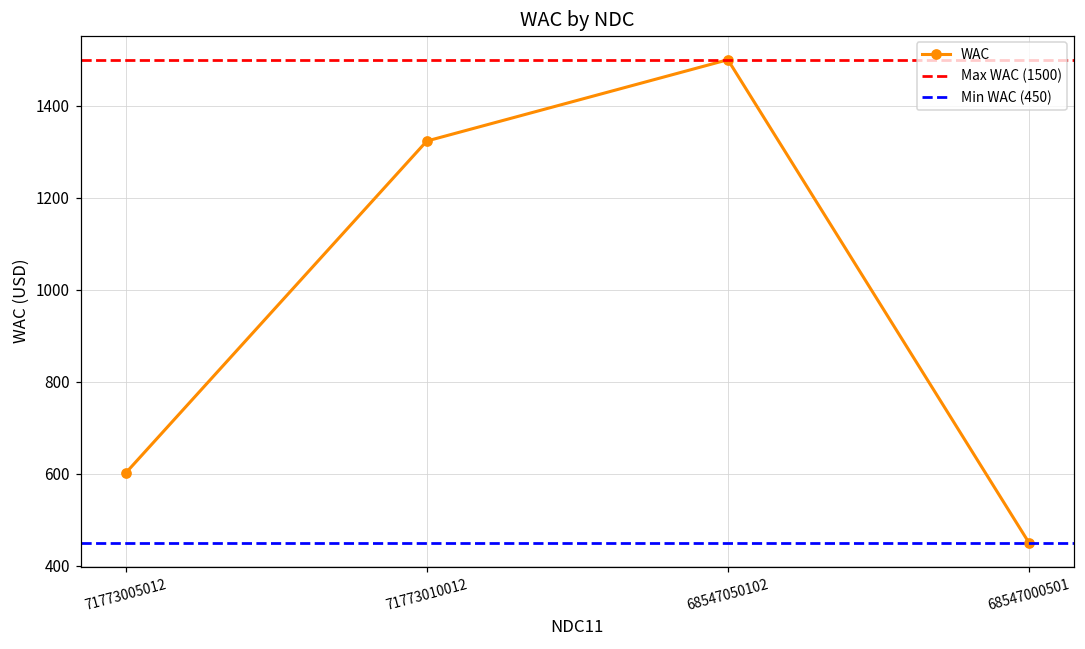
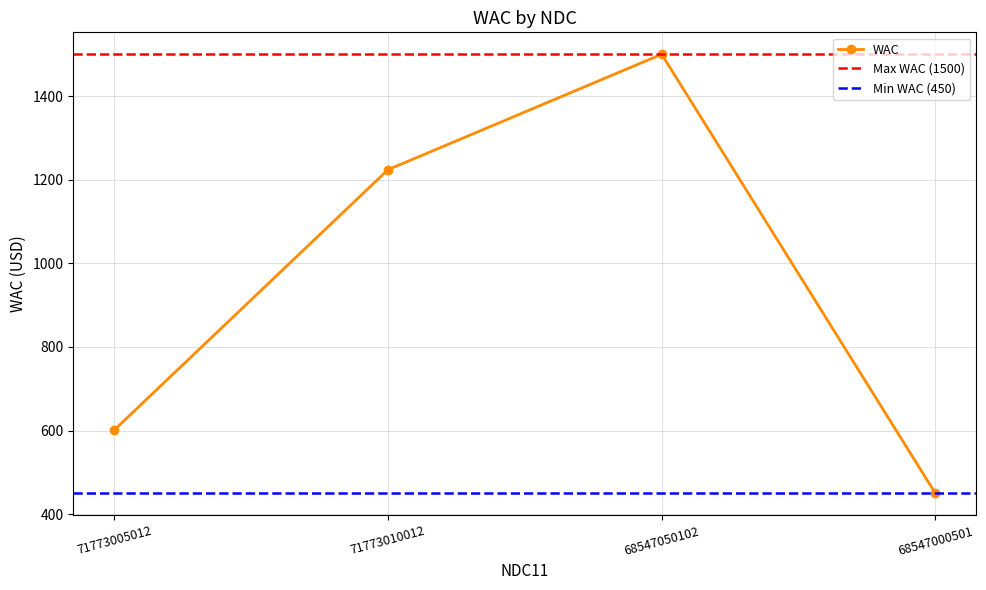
71773010012: 1320 -> 1220
